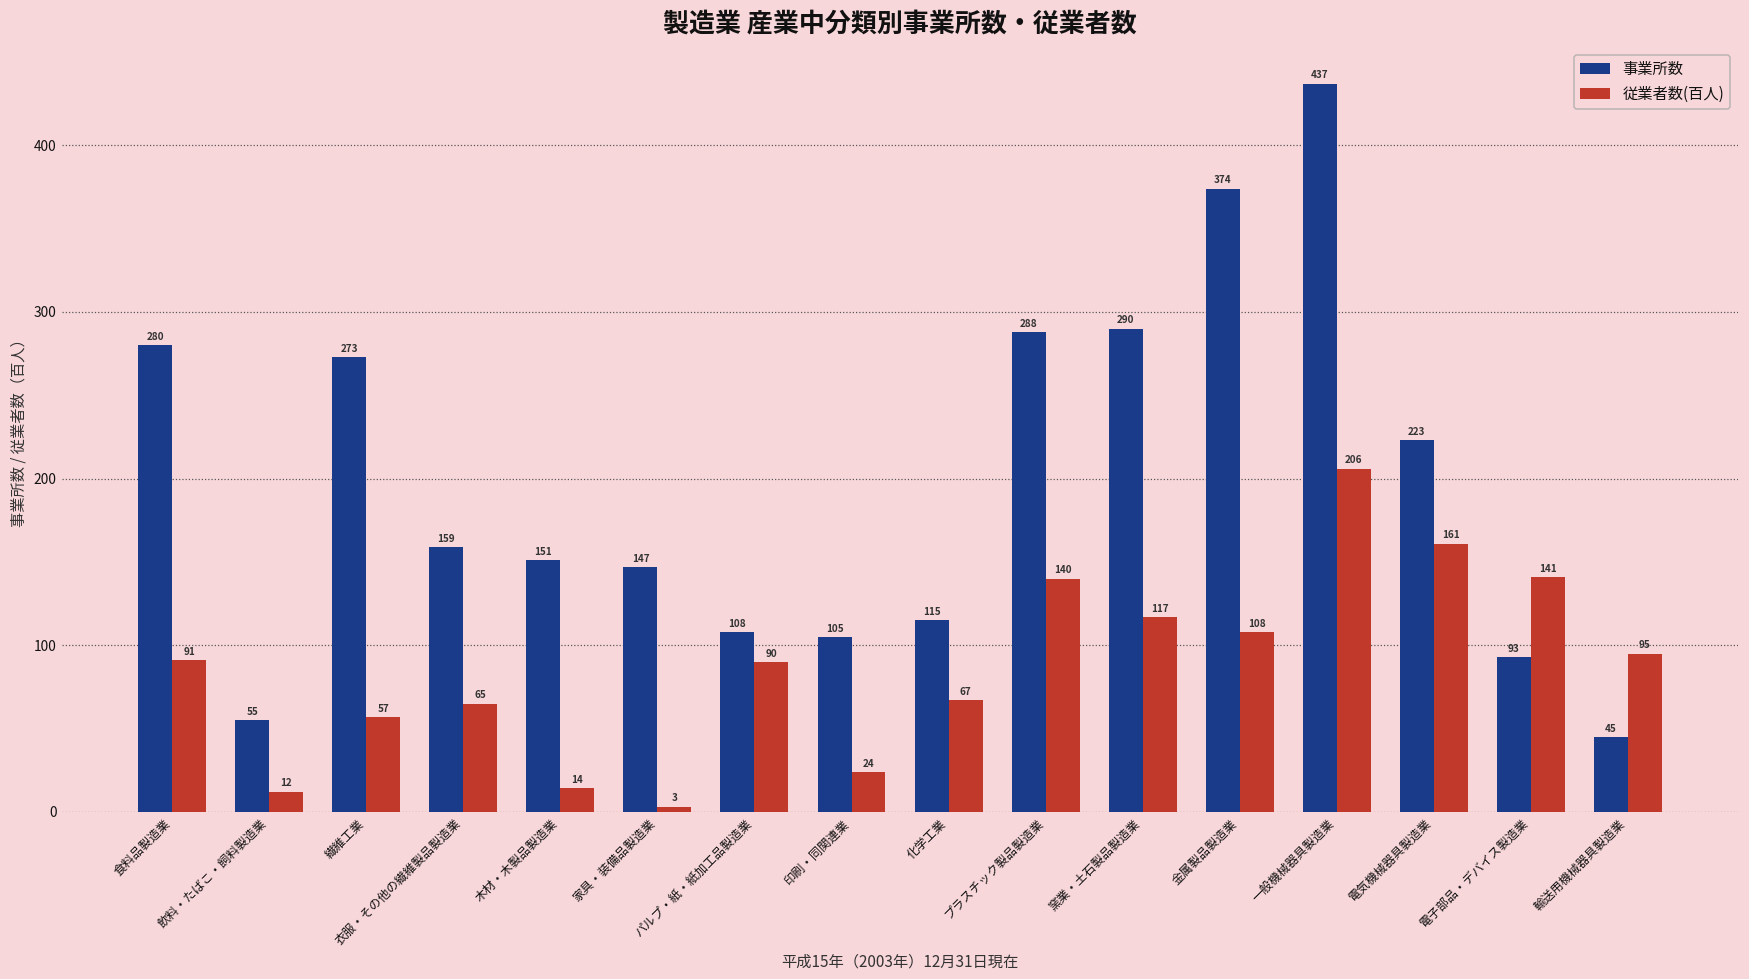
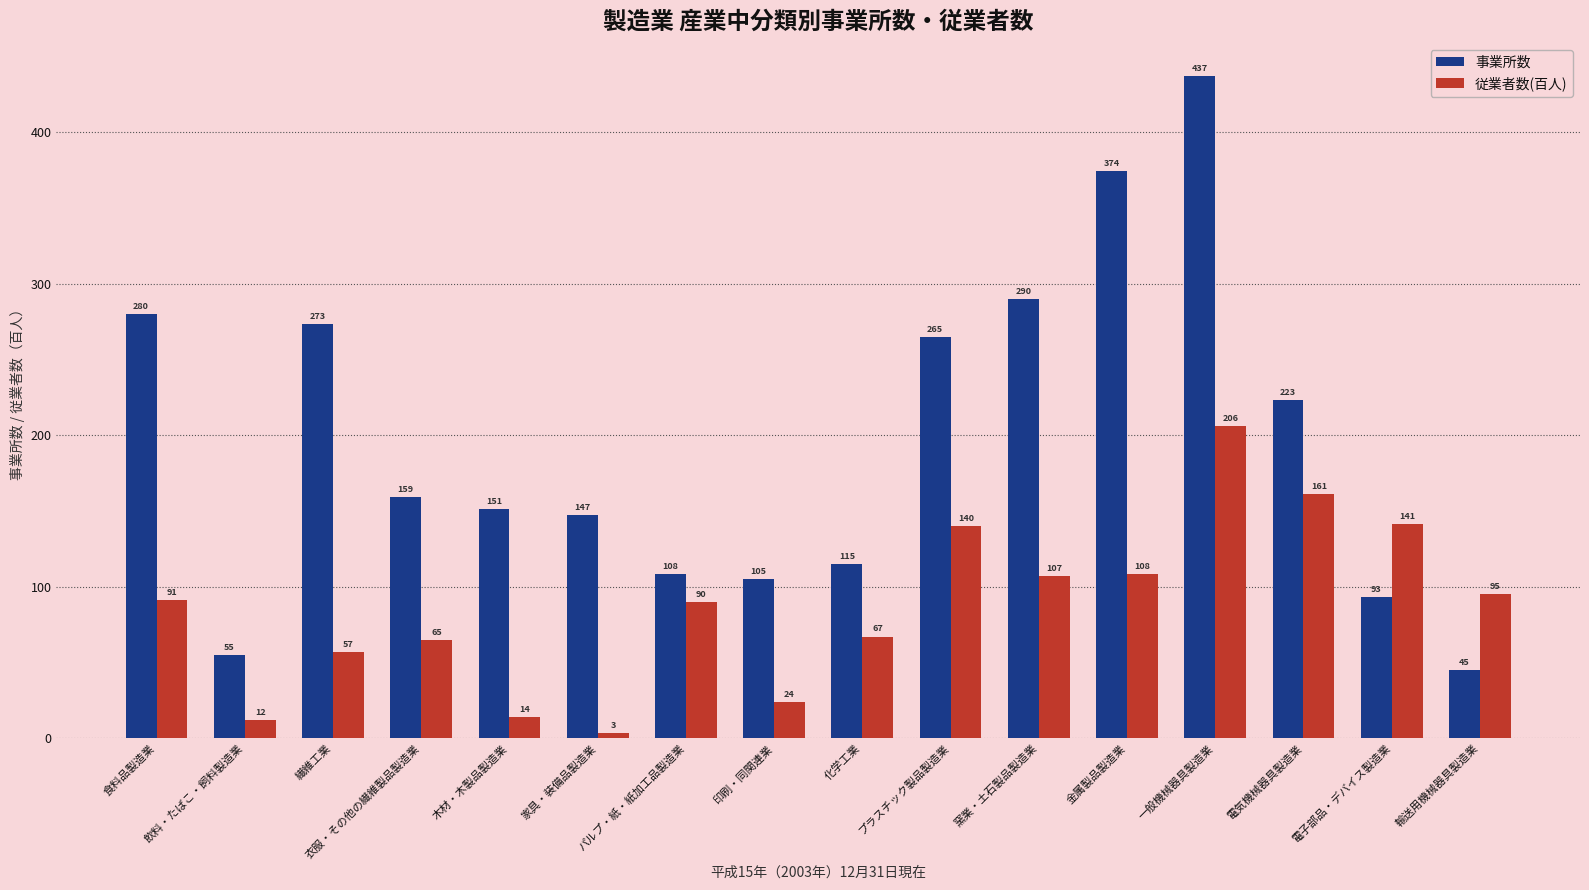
事業所数, プラスチック製品製造業: 288 -> 265
従業者数(百人), 窯業・土石製品製造業: 117 -> 107
